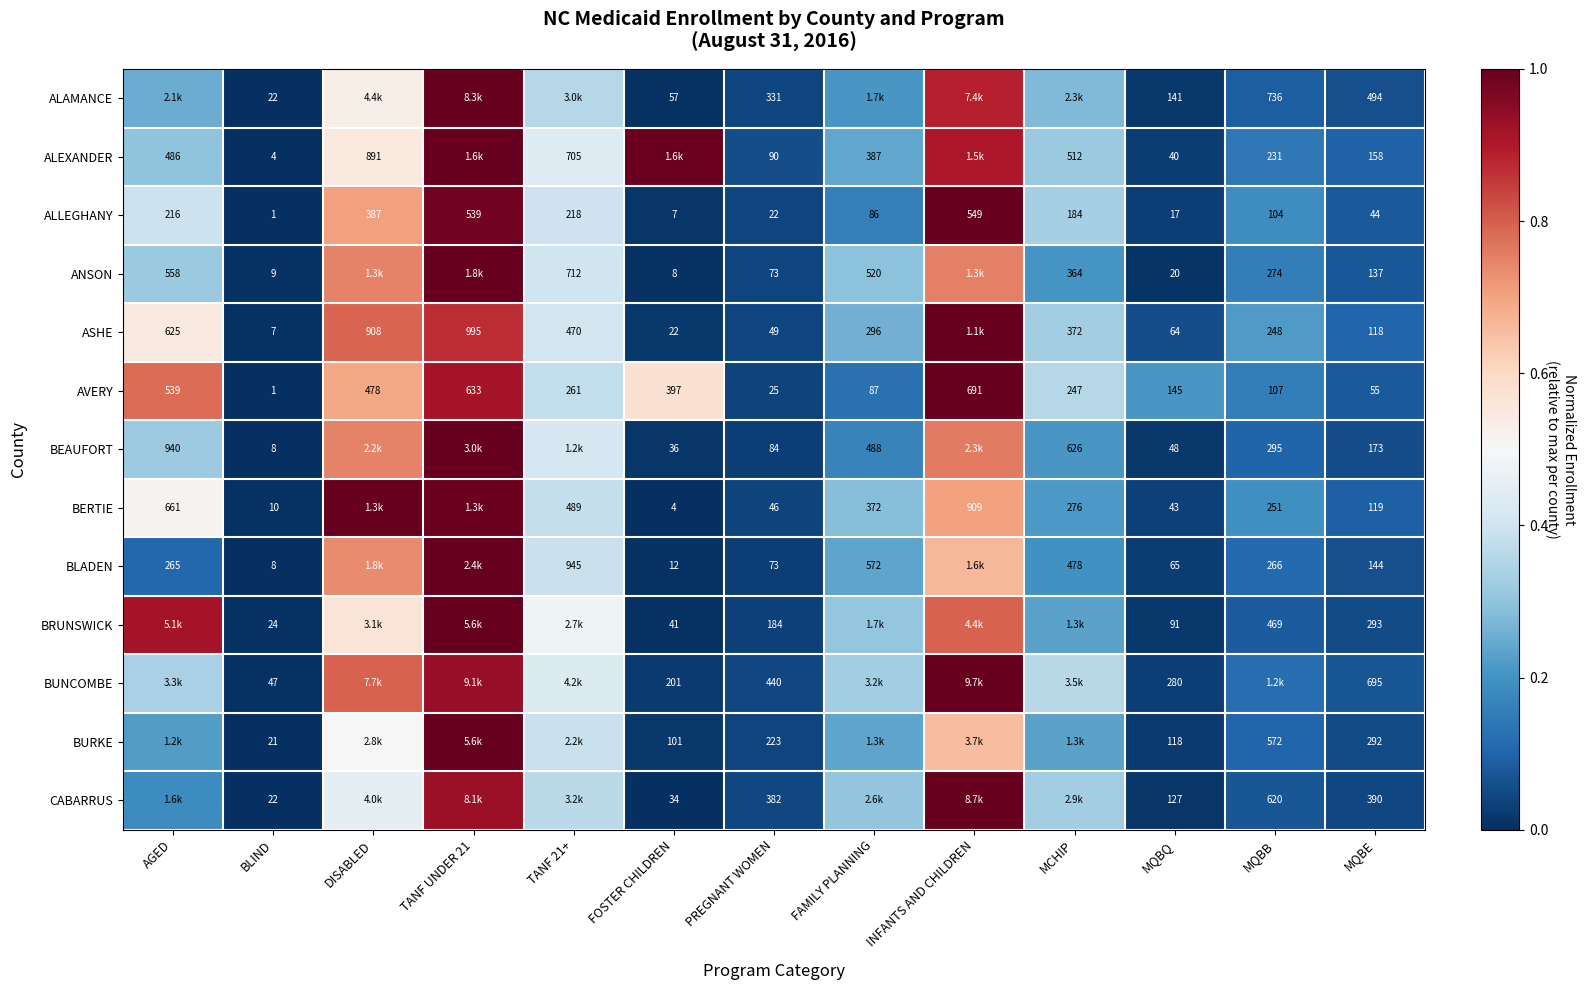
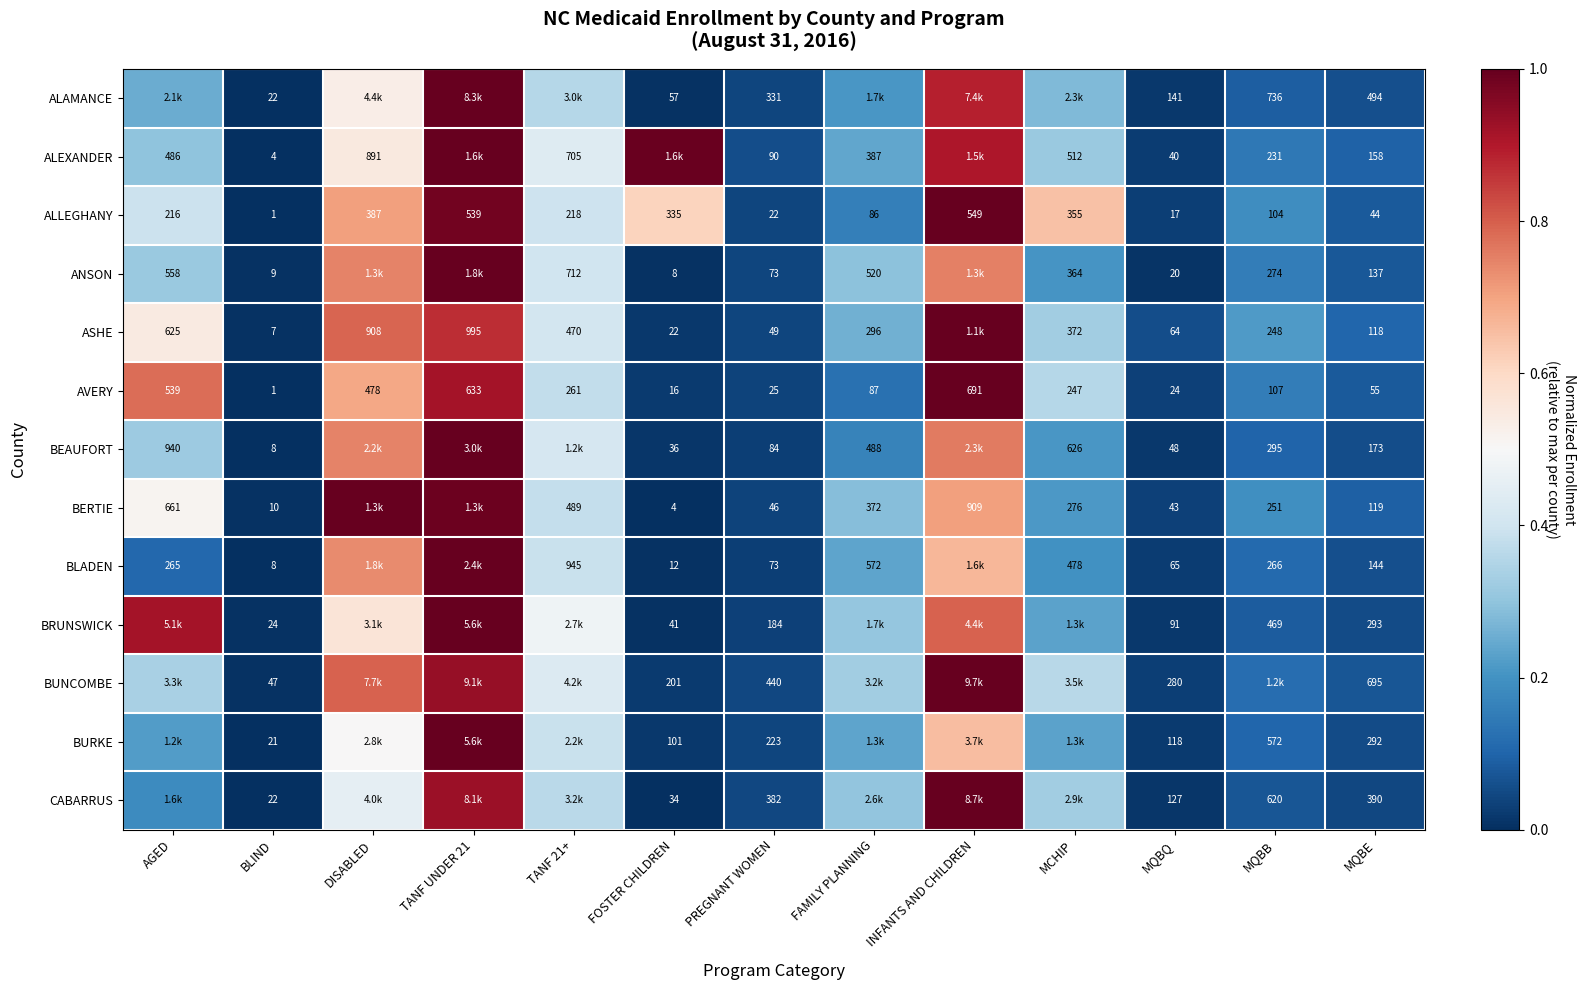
ALLEGHANY, FOSTER CHILDREN: 7 -> 335
ALLEGHANY, MCHIP: 184 -> 355
AVERY, FOSTER CHILDREN: 397 -> 16
AVERY, MQBQ: 145 -> 24
